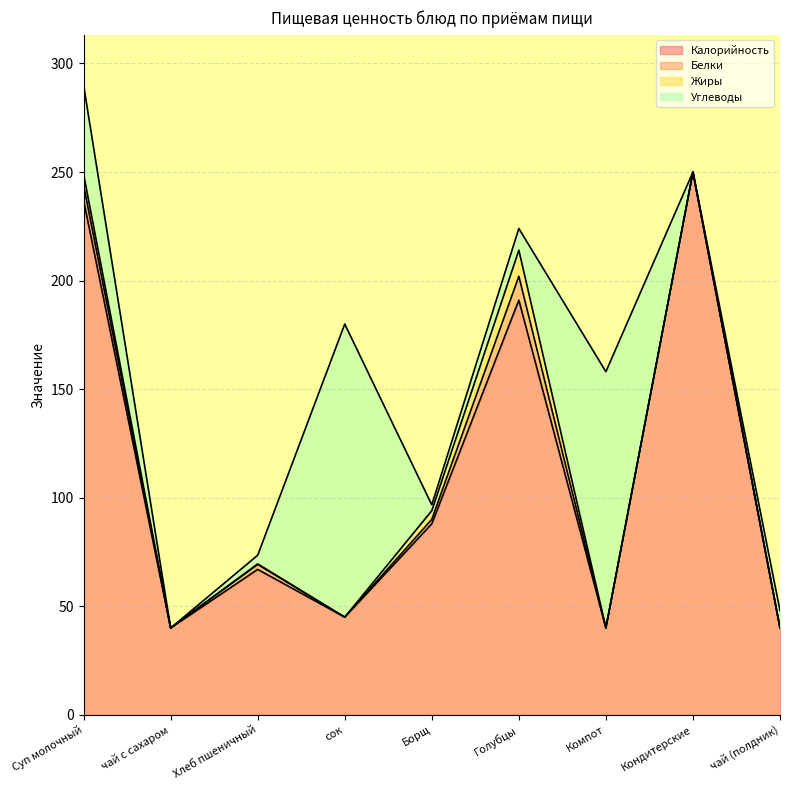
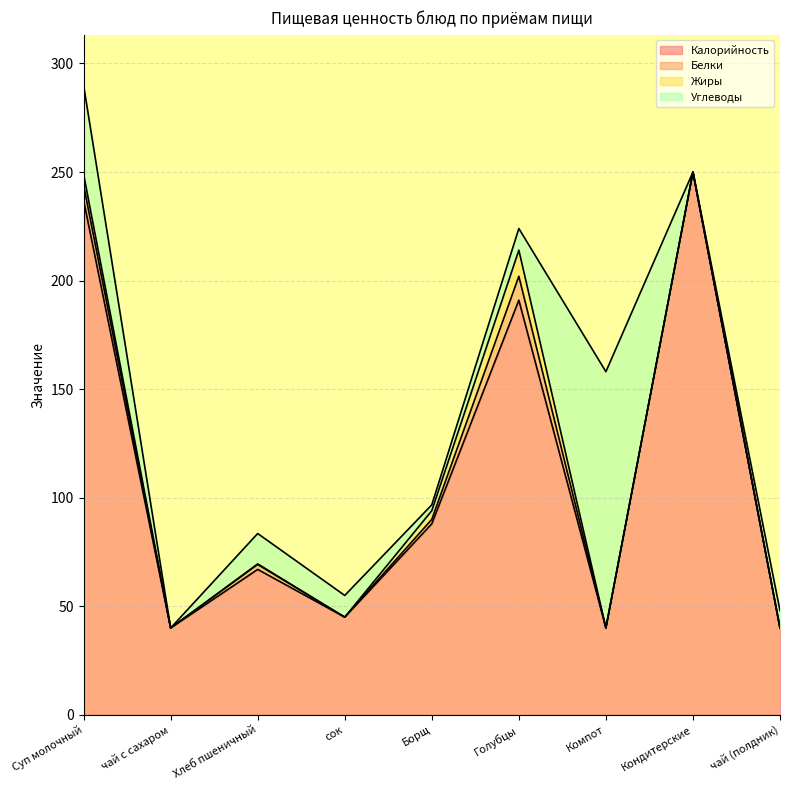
Углеводы, Хлеб пшеничный: 4 -> 14
Углеводы, сок: 135 -> 10
